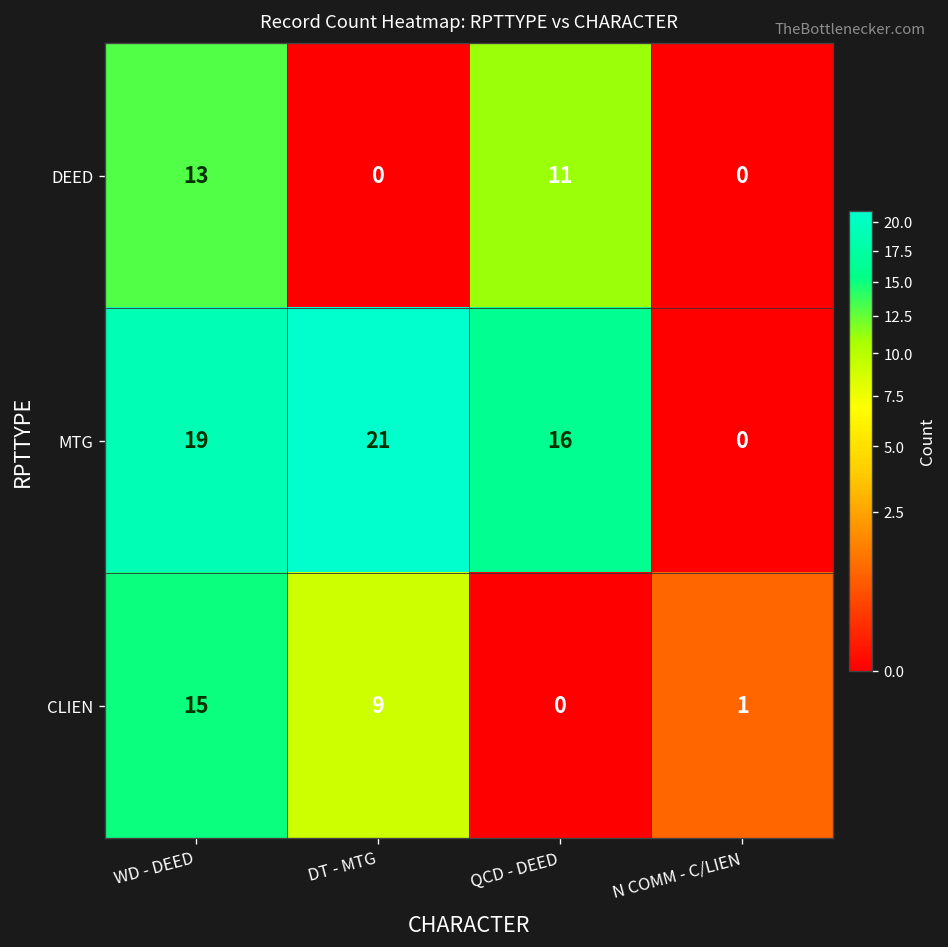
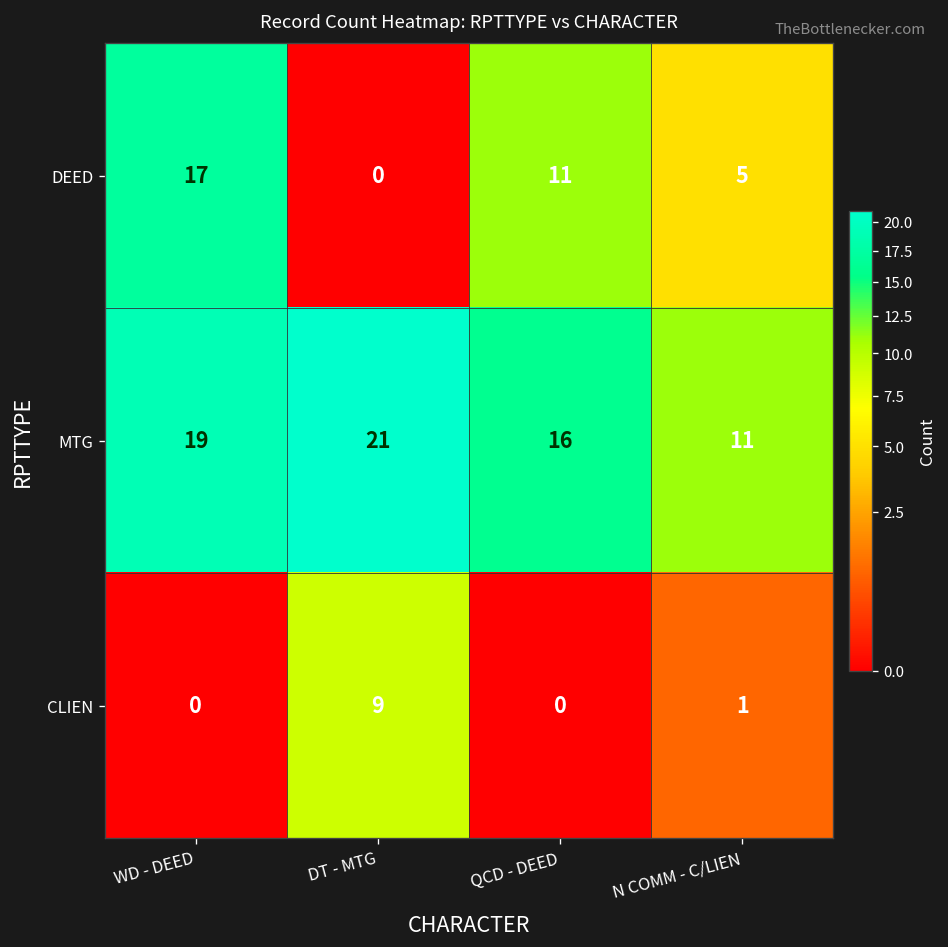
DEED, WD - DEED: 13 -> 17
DEED, N COMM - C/LIEN: 0 -> 5
MTG, N COMM - C/LIEN: 0 -> 11
CLIEN, WD - DEED: 15 -> 0
